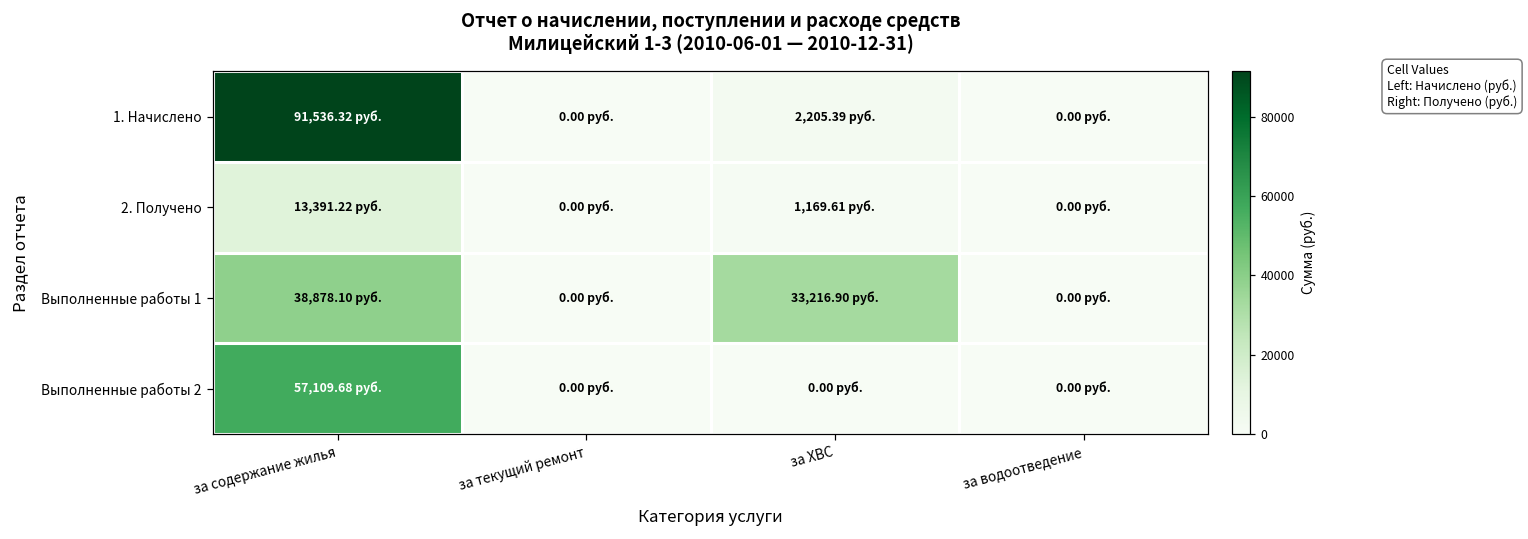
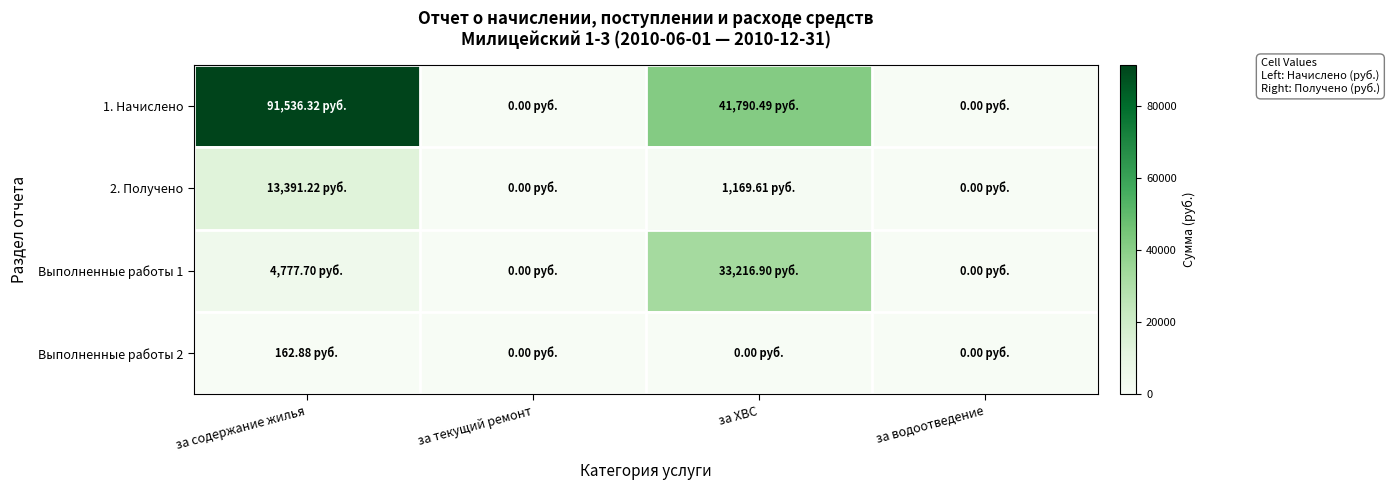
1. Начислено, за ХВС: 2,205.39 -> 41,790.49
Выполненные работы 1, за содержание жилья: 38,878.10 -> 4,777.70
Выполненные работы 2, за содержание жилья: 57,109.68 -> 162.88
